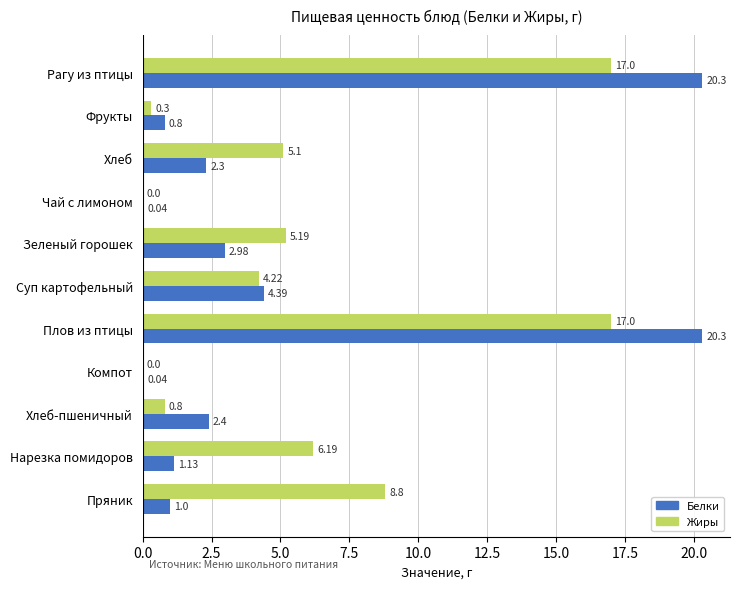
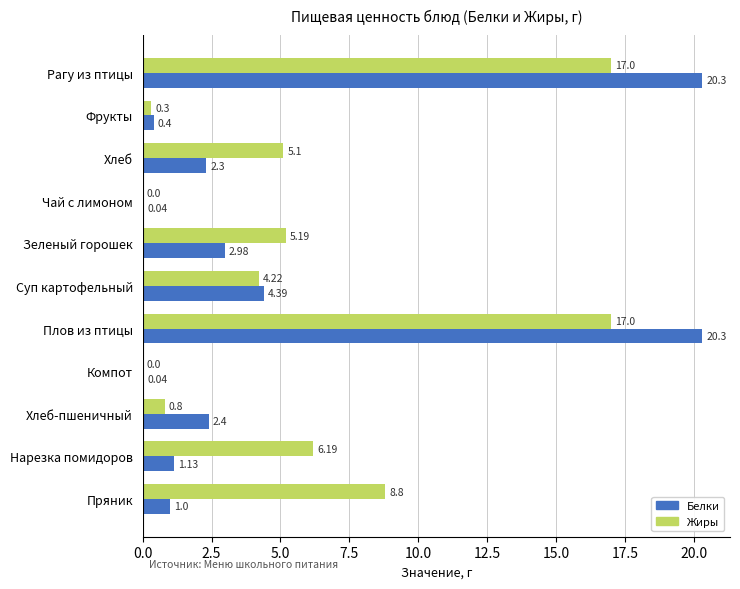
Белки, Фрукты: 0.8 -> 0.4
